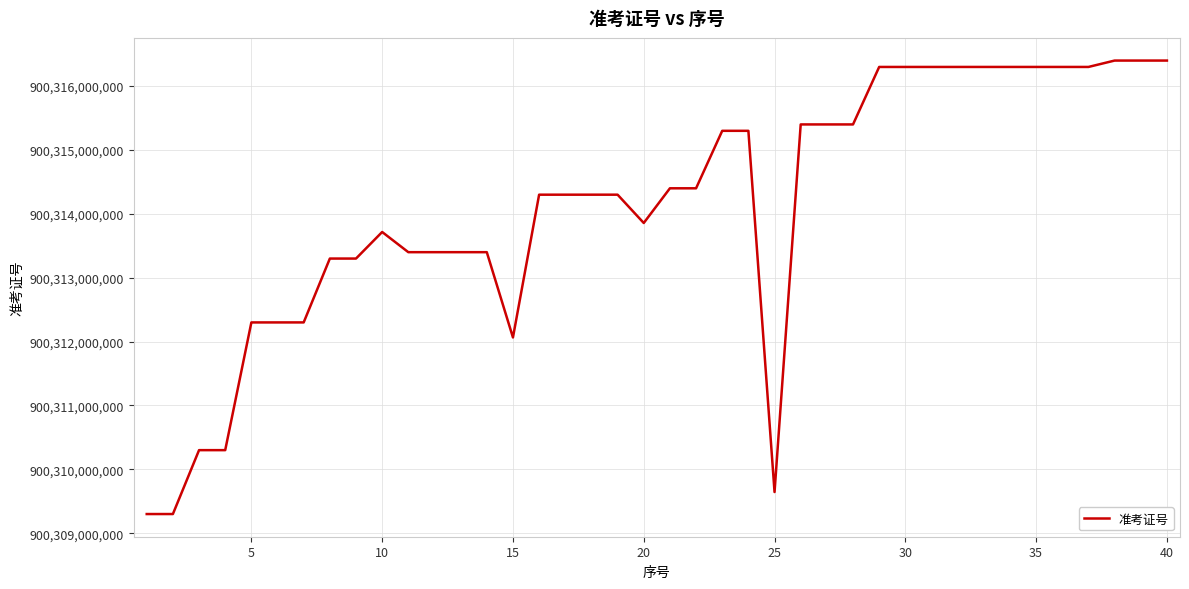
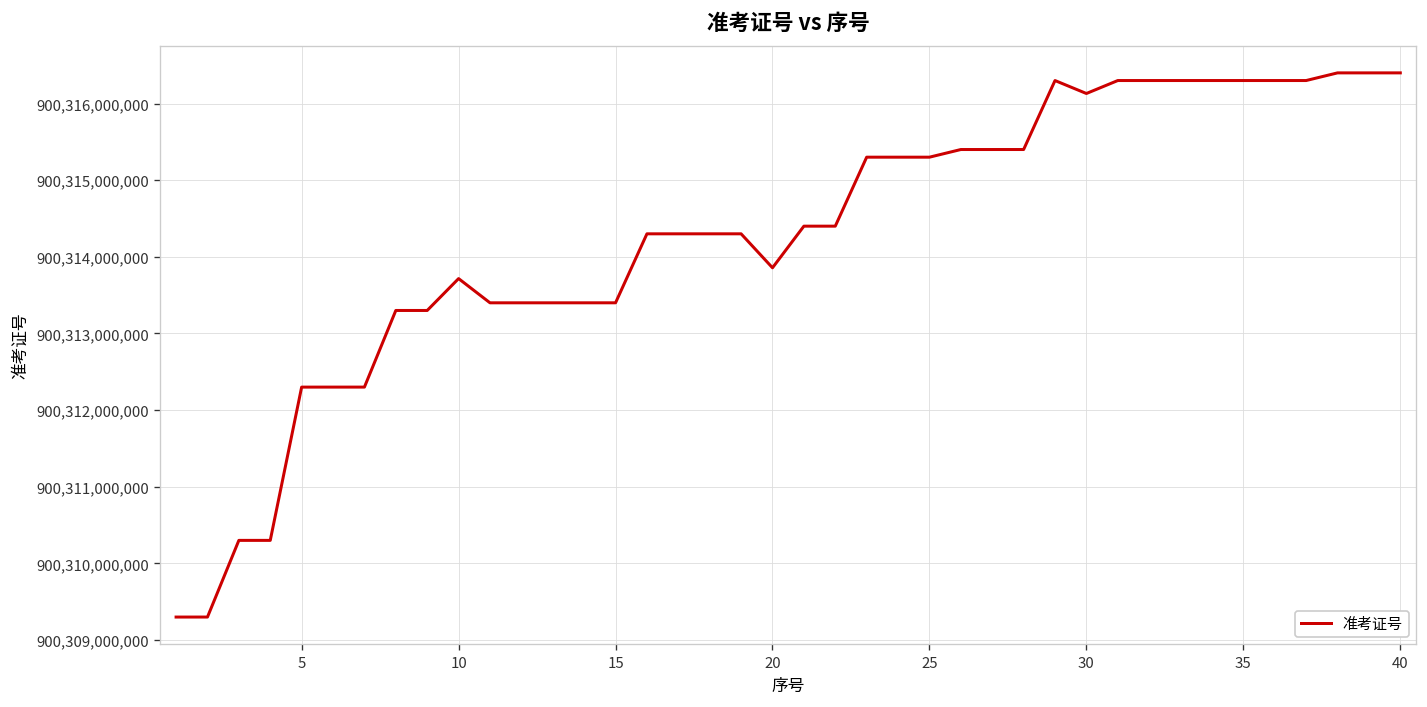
15: 900,312,100,000 -> 900,313,400,000
25: 900,309,600,000 -> 900,315,300,000
30: 900,316,300,000 -> 900,316,100,000
